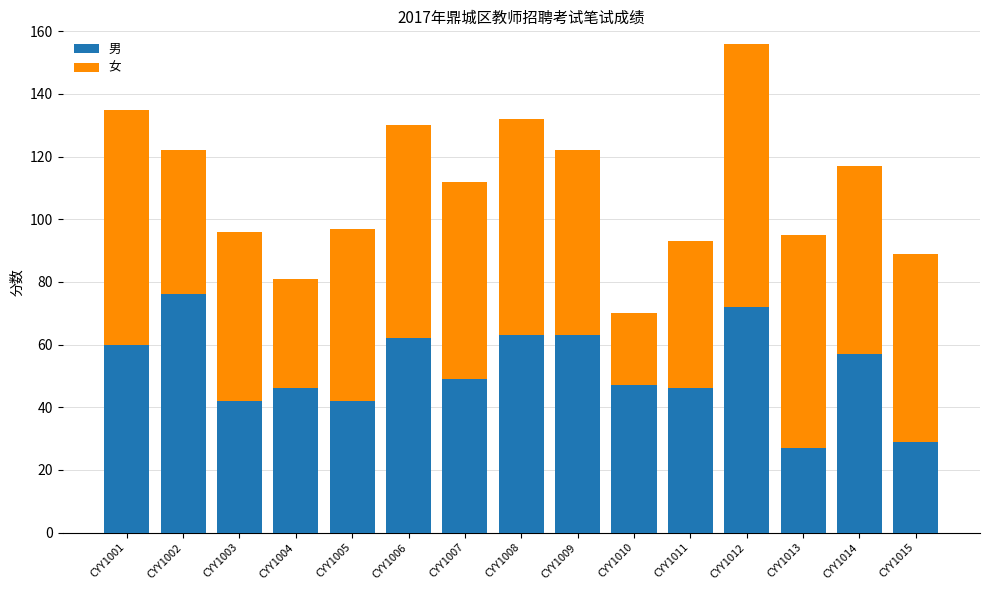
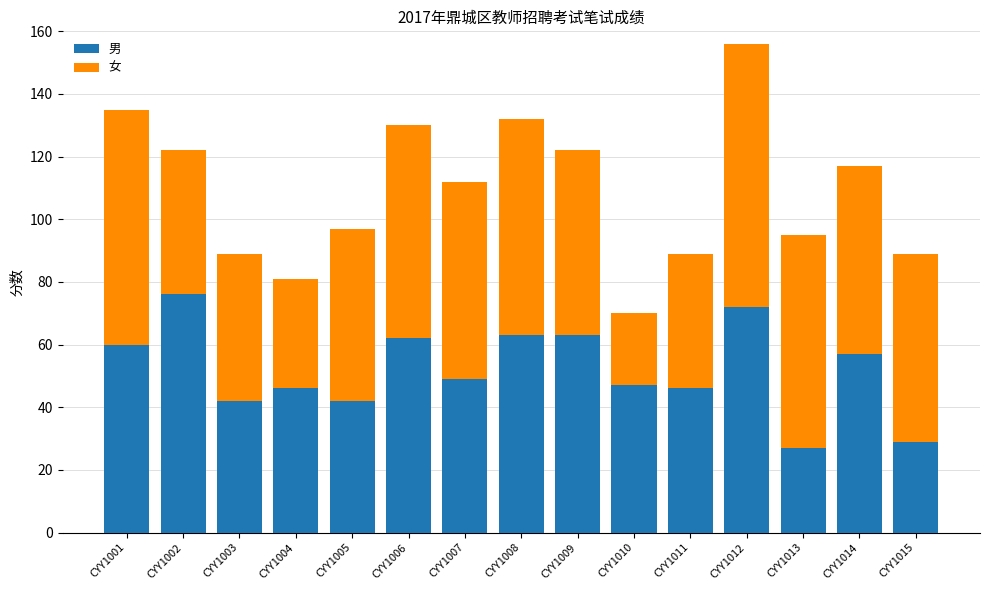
女, CYY1003: 54 -> 47
女, CYY1011: 47 -> 43
